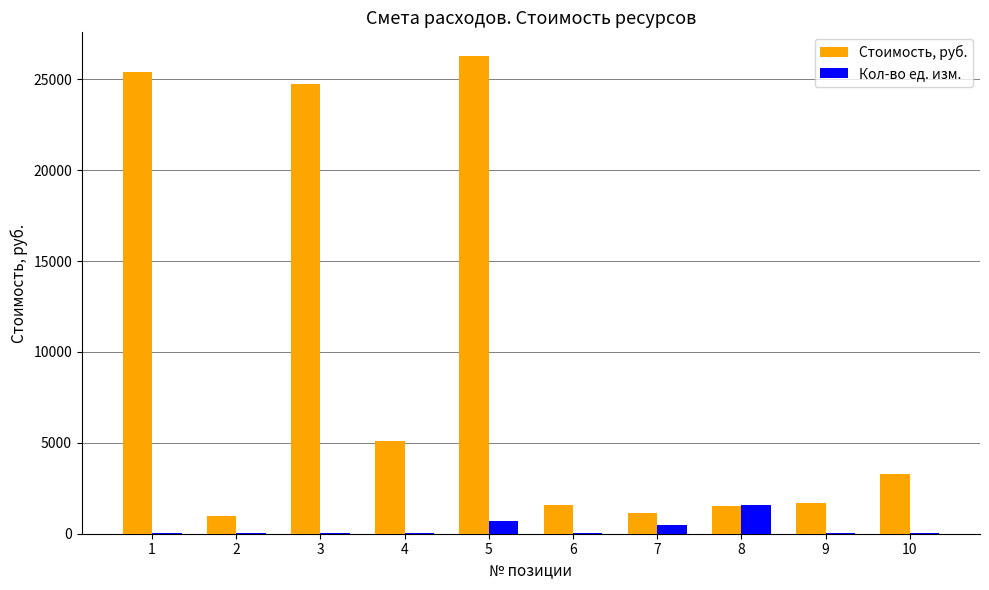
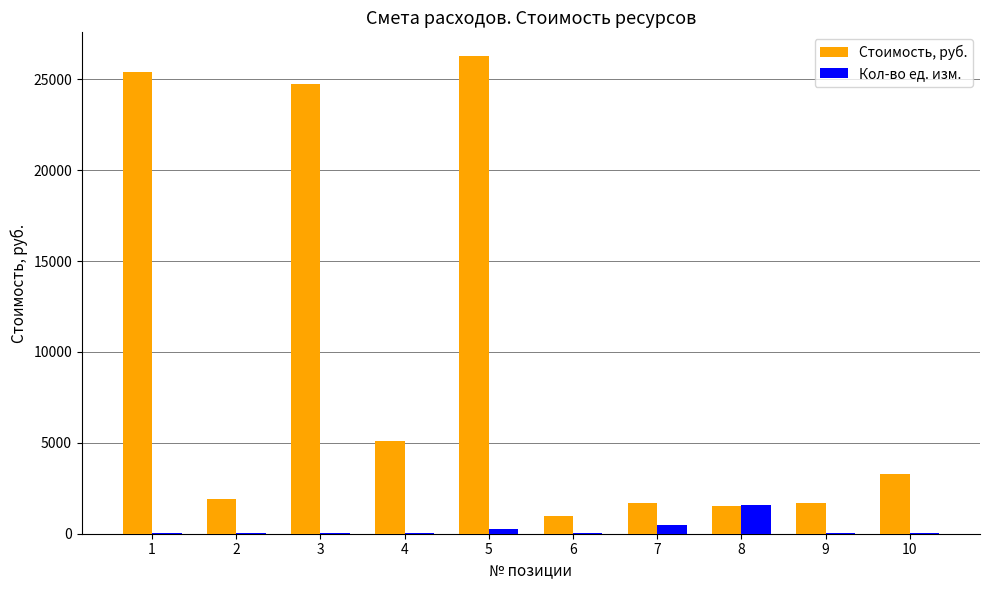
Стоимость, руб., 2: 1000 -> 1900
Кол-во ед. изм., 5: 700 -> 300
Стоимость, руб., 6: 1600 -> 1000
Стоимость, руб., 7: 1100 -> 1700
